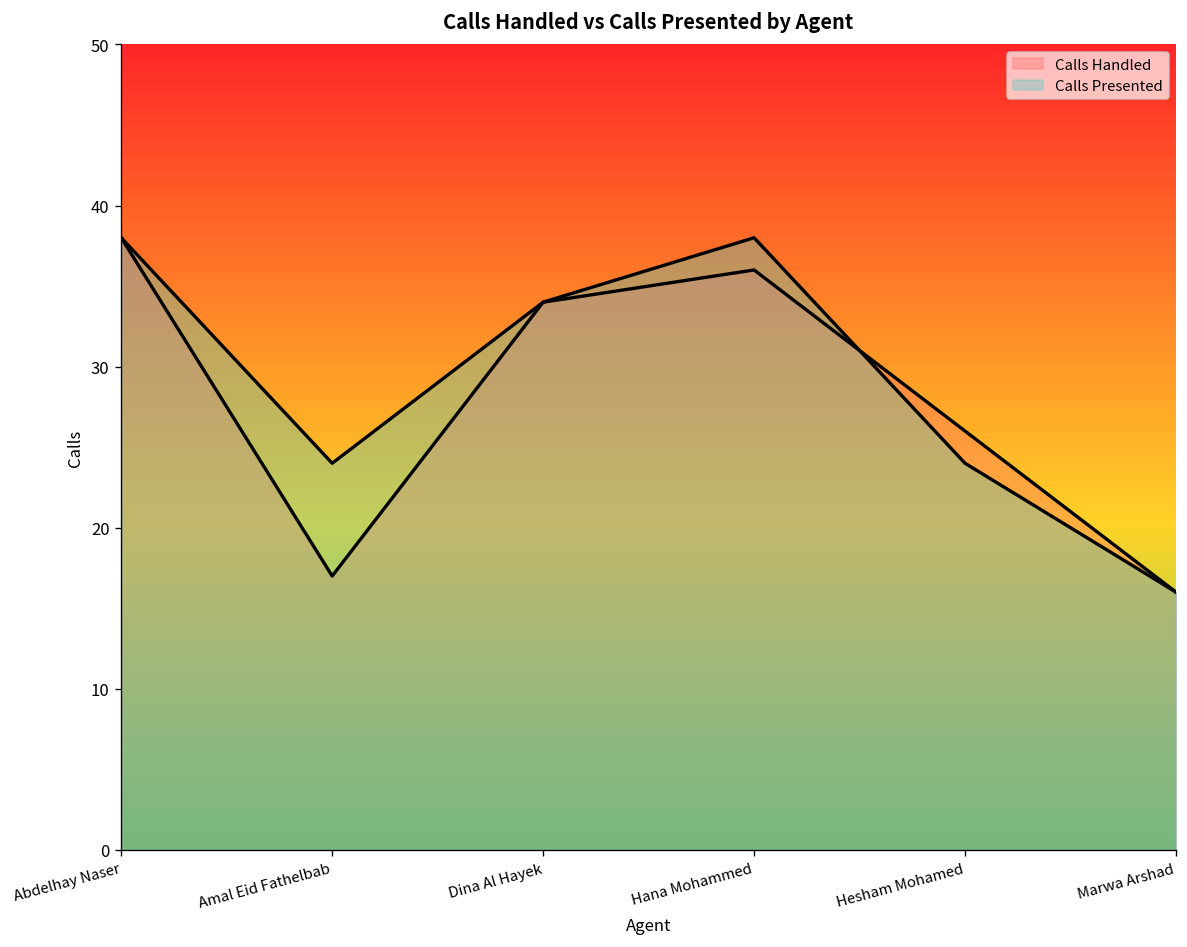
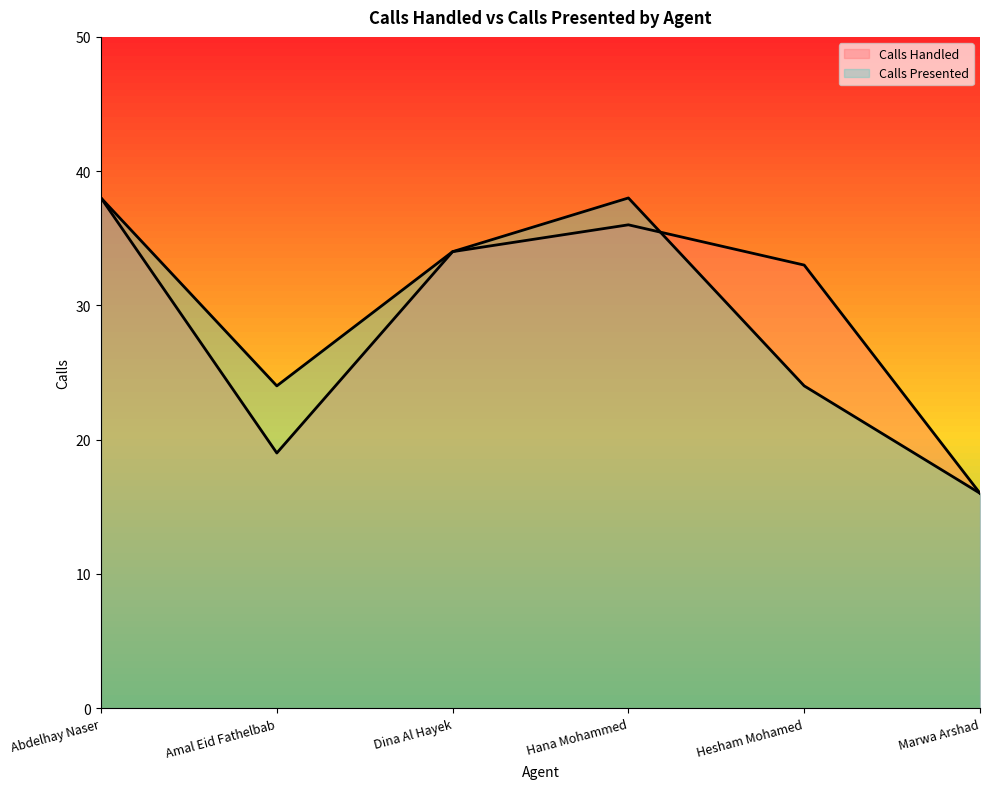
Calls Handled, Amal Eid Fathelbab: 17 -> 19
Calls Handled, Hesham Mohamed: 26 -> 33
